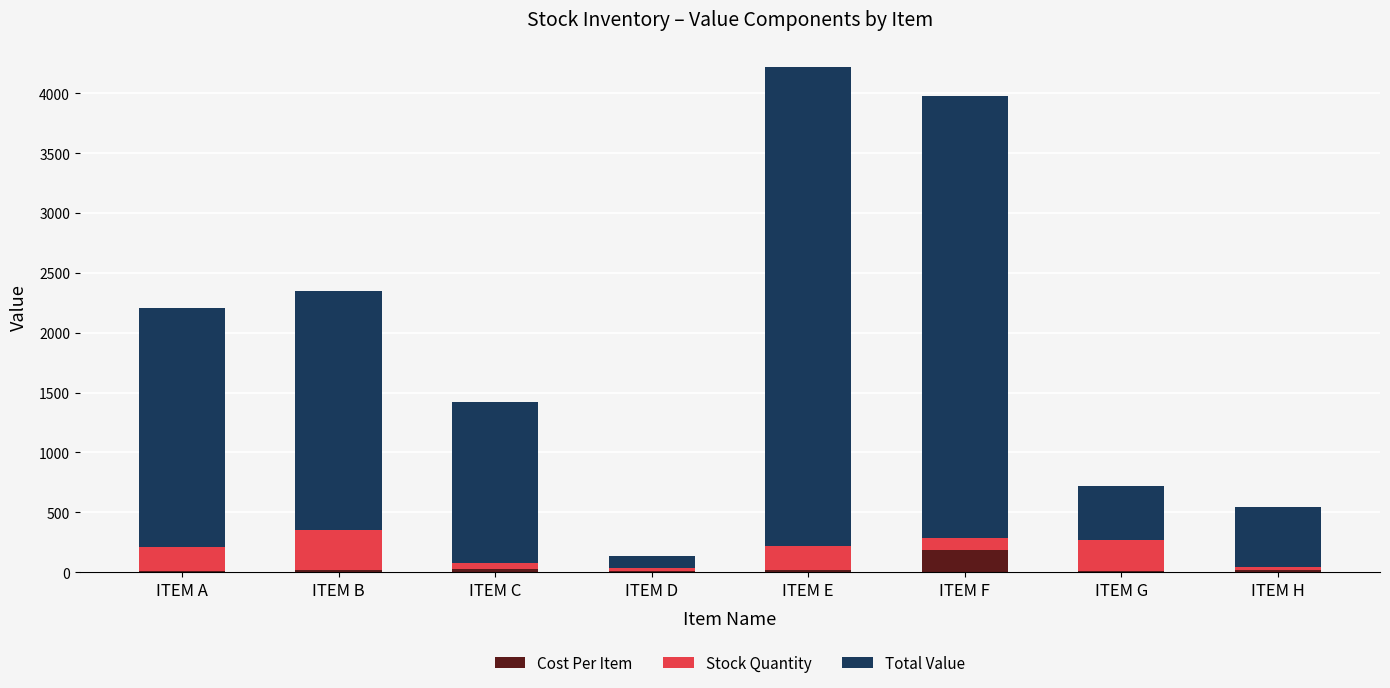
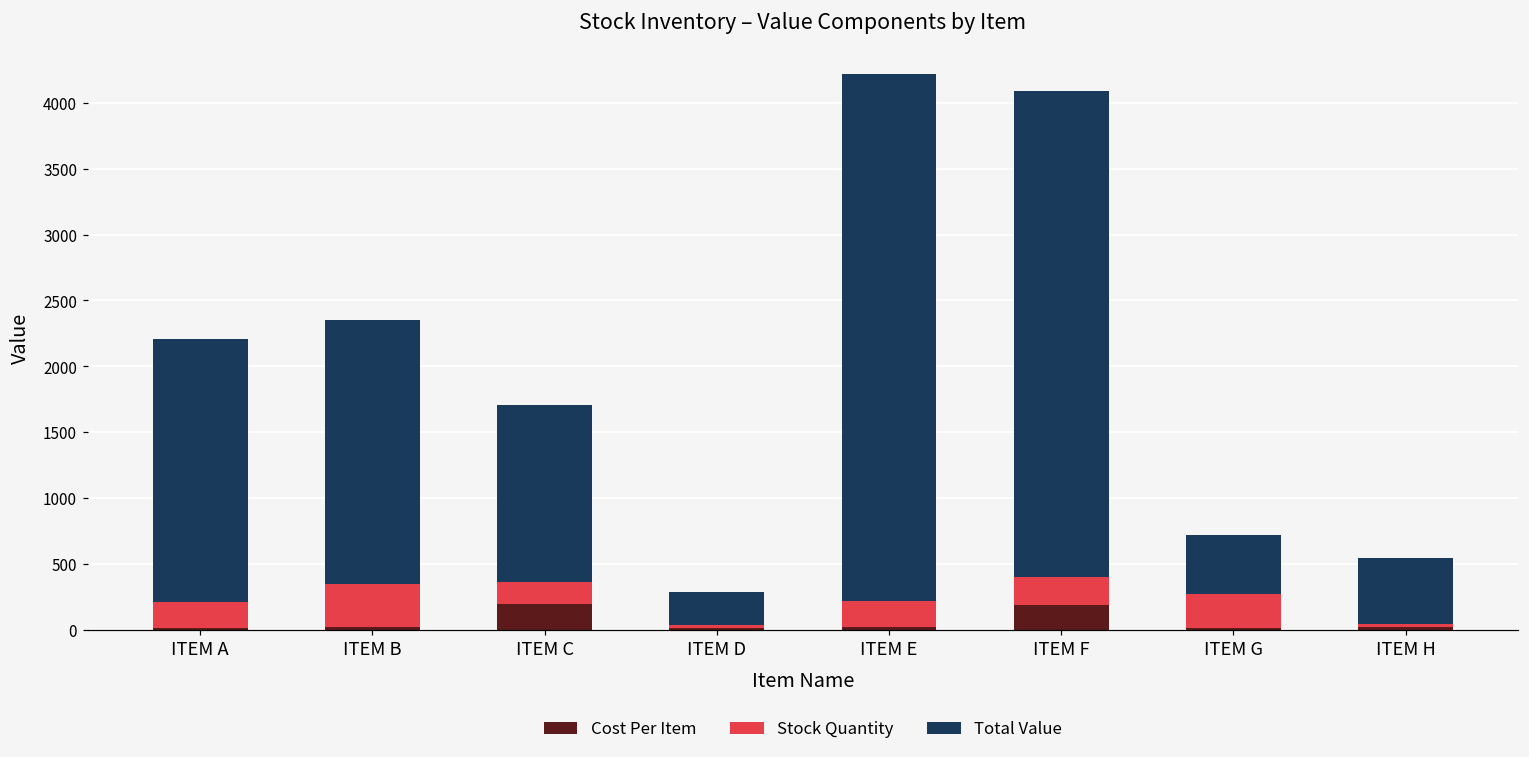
Cost Per Item, ITEM C: 30 -> 190
Stock Quantity, ITEM C: 50 -> 170
Total Value, ITEM D: 100 -> 250
Stock Quantity, ITEM F: 100 -> 210
